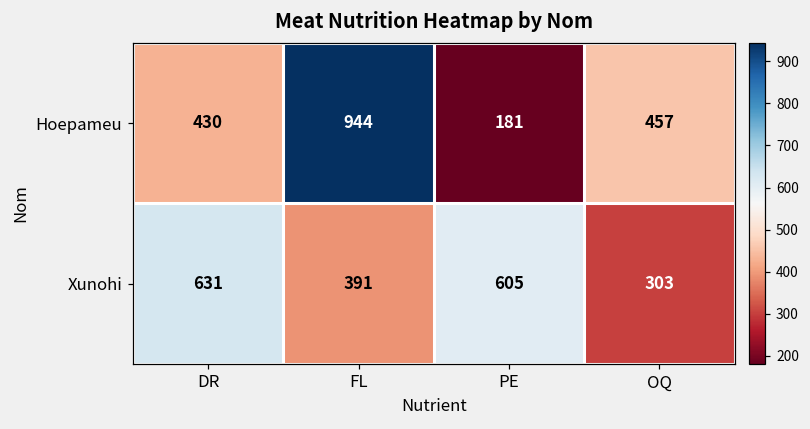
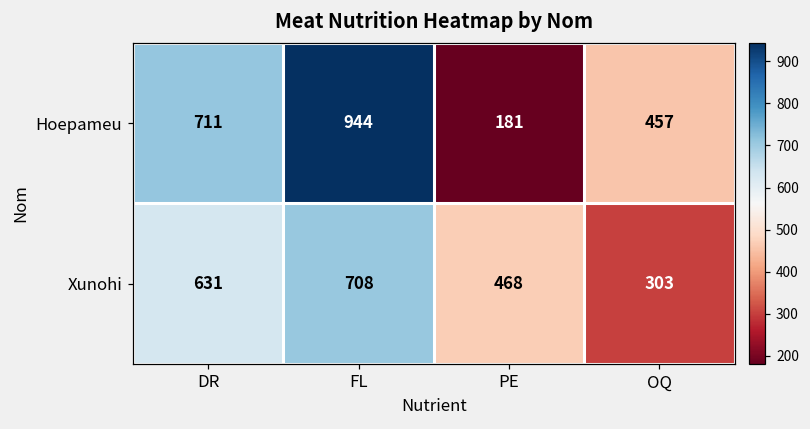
Hoepameu, DR: 430 -> 711
Xunohi, FL: 391 -> 708
Xunohi, PE: 605 -> 468
